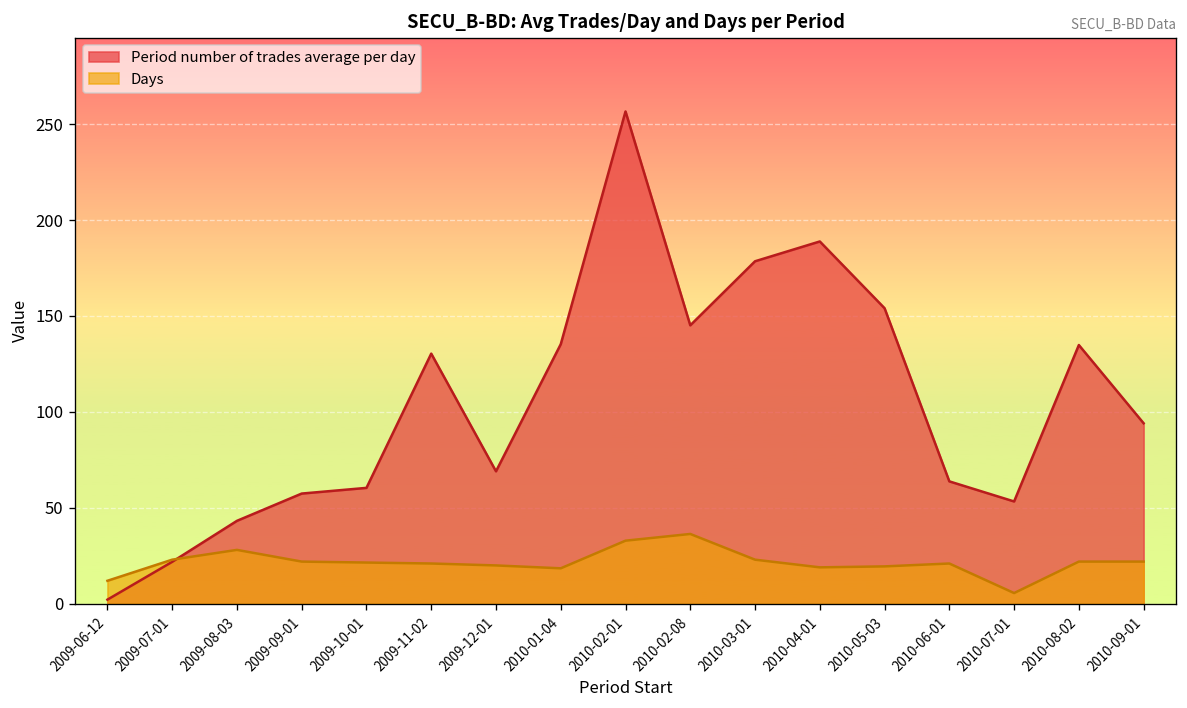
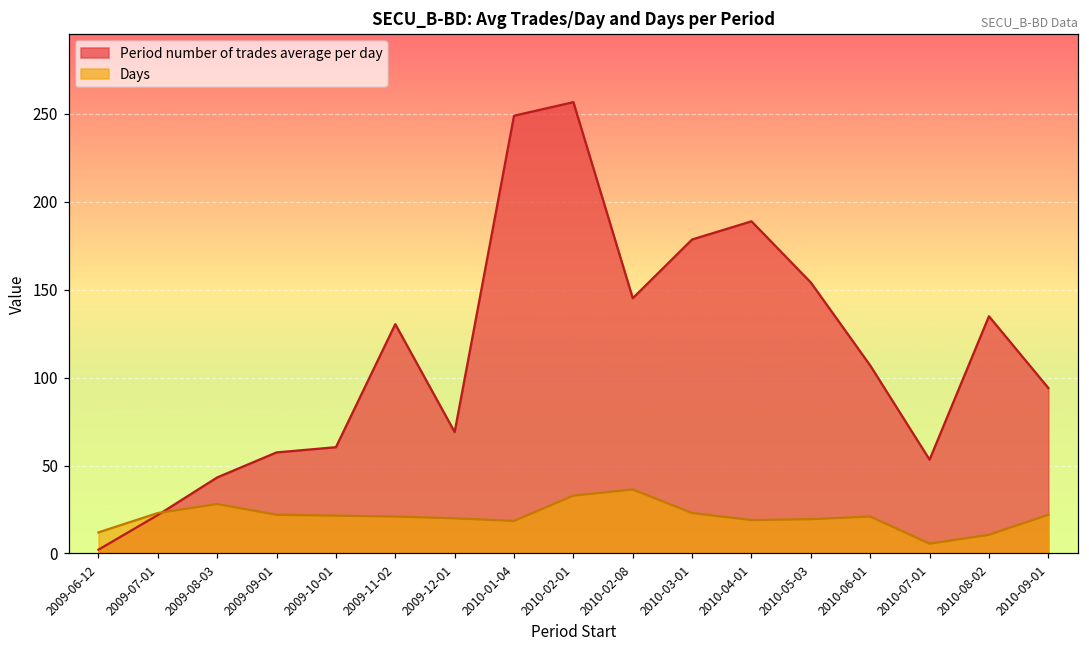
Period number of trades average per day, 2010-01-04: 135 -> 249
Period number of trades average per day, 2010-06-01: 64 -> 107
Days, 2010-08-02: 22 -> 11
